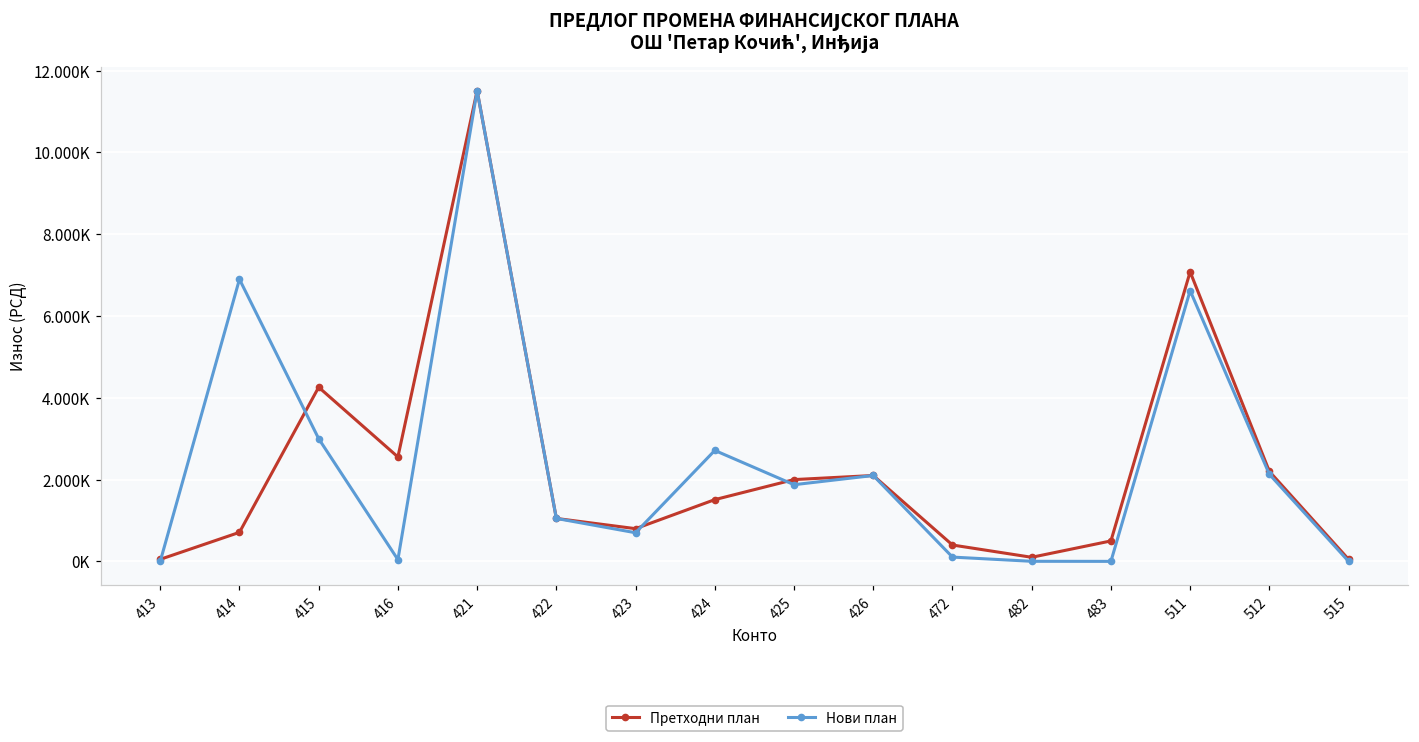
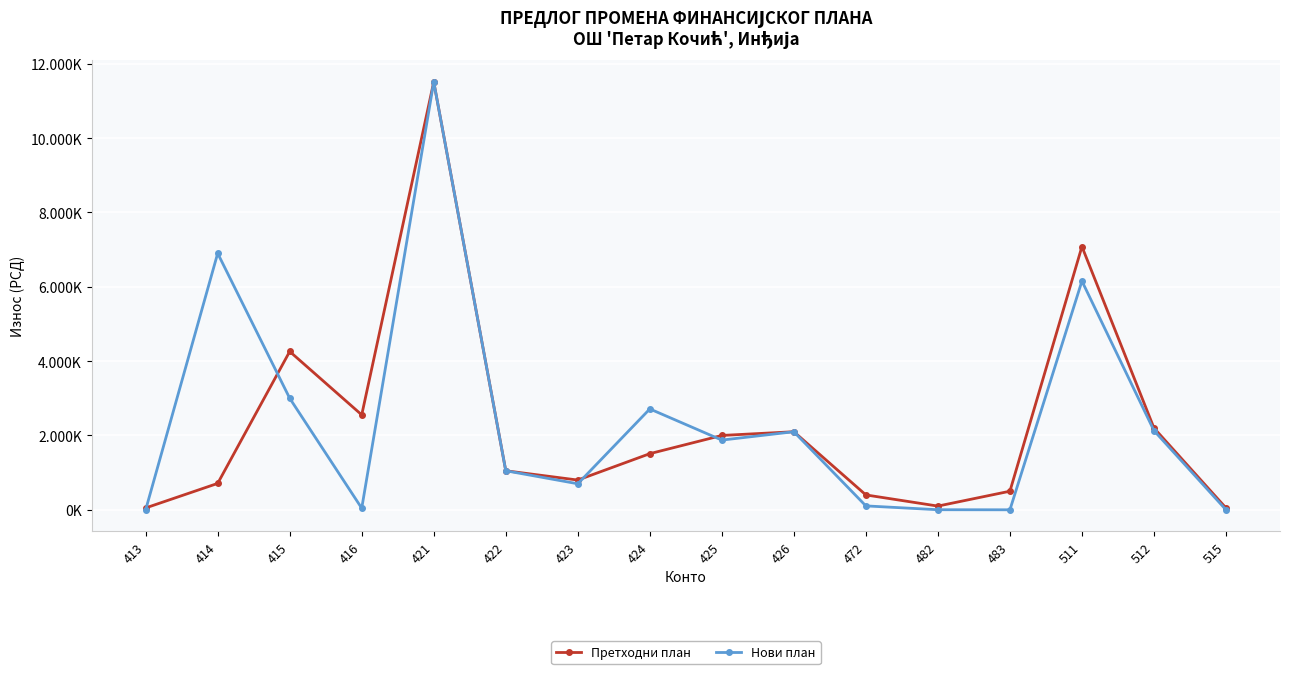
Нови план, 511: 6600 -> 6200
